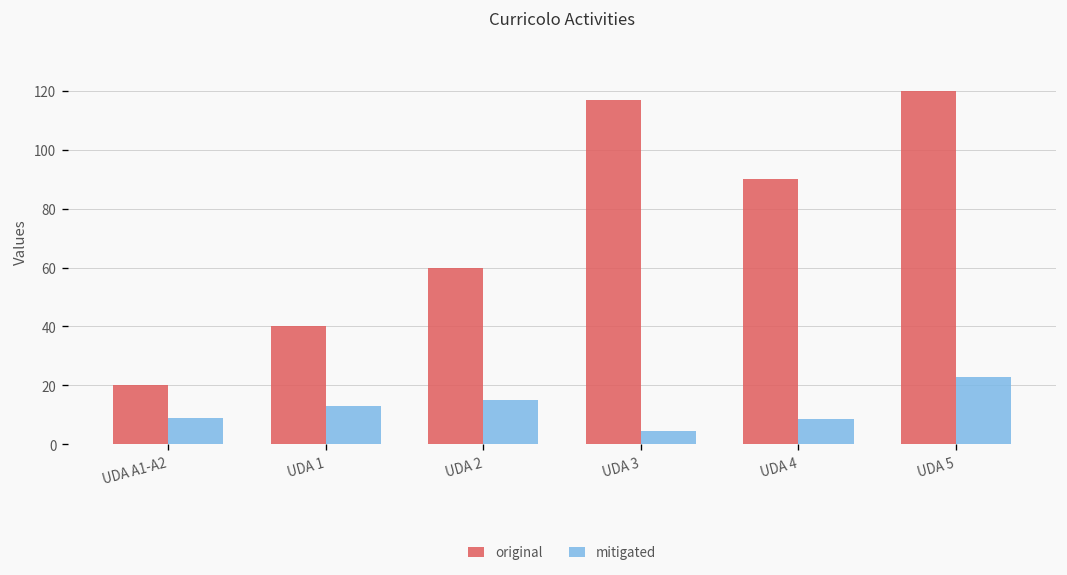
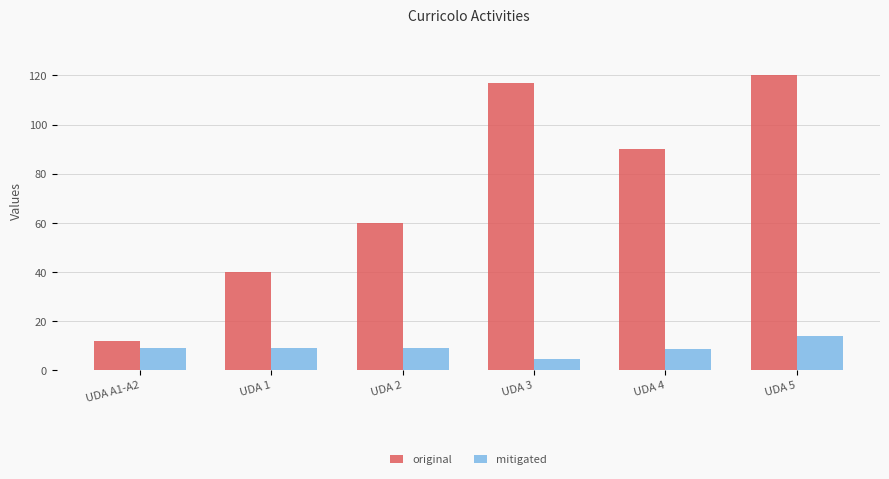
original, UDA A1-A2: 20 -> 12
mitigated, UDA 1: 13 -> 9
mitigated, UDA 2: 15 -> 9
mitigated, UDA 5: 23 -> 14
